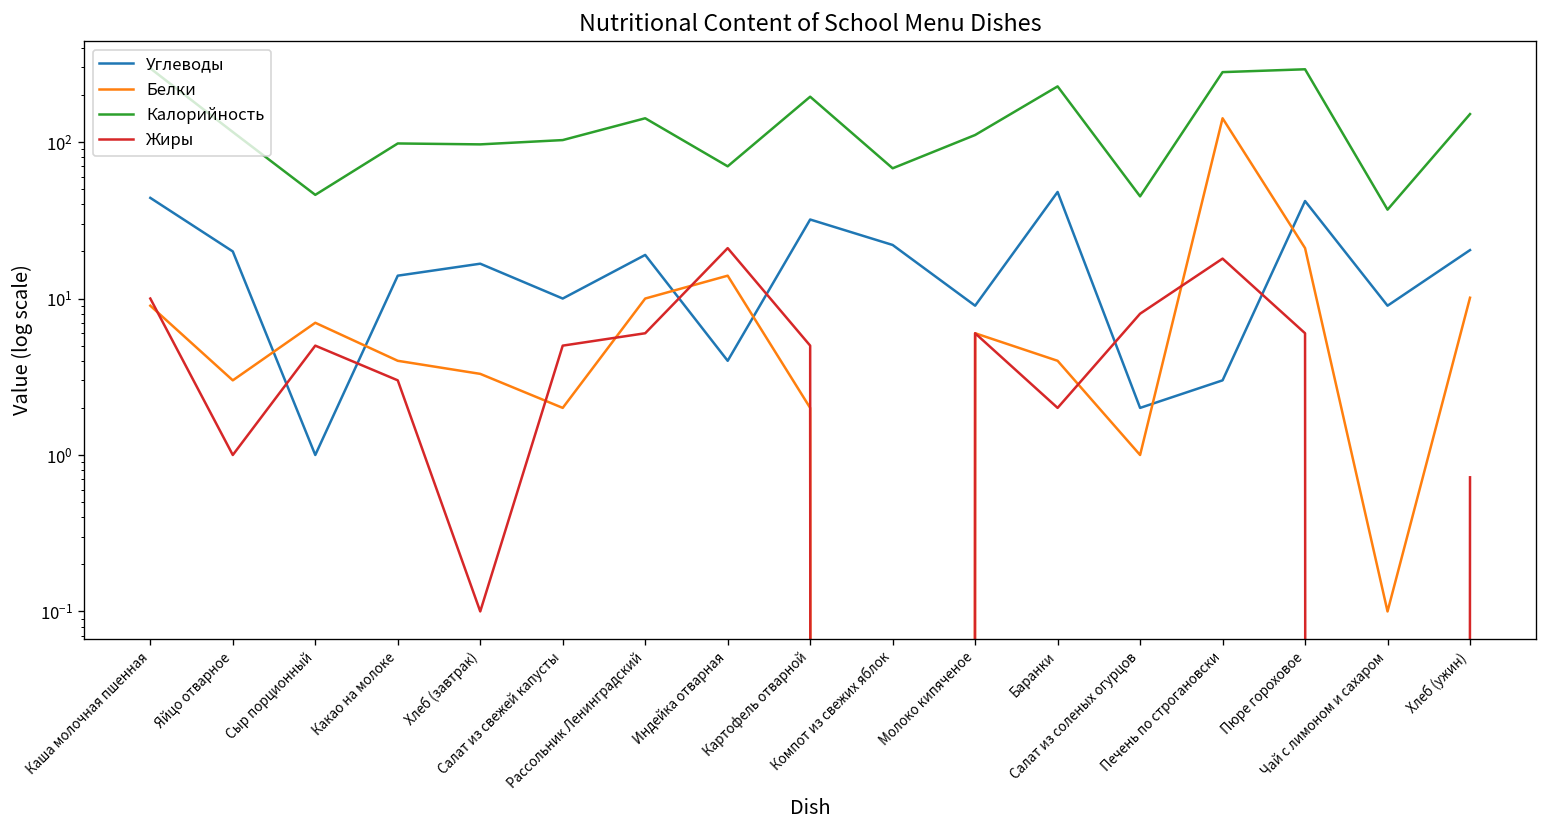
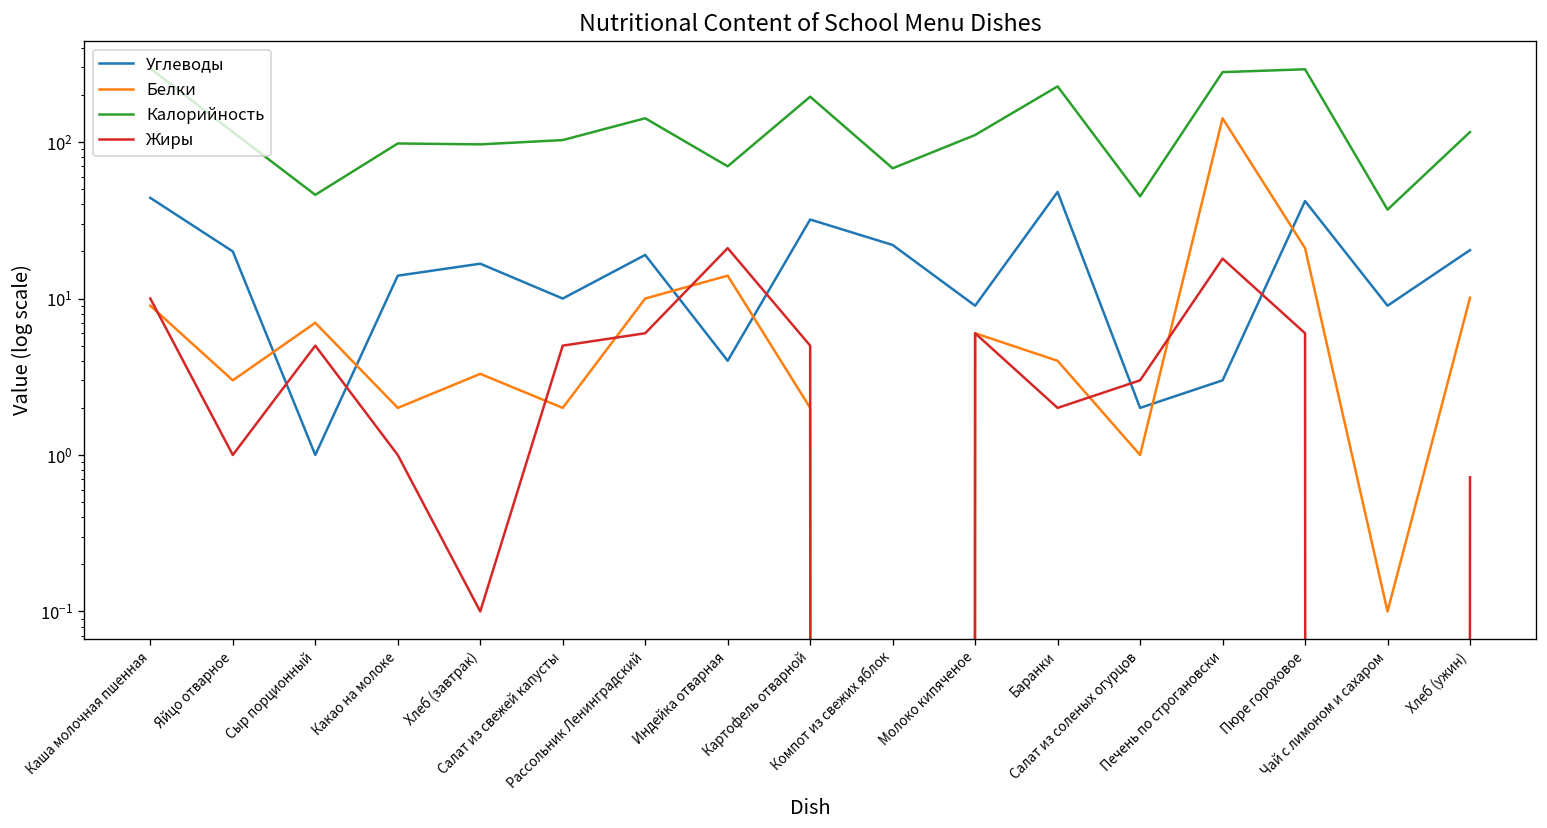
Белки, Какао на молоке: 4 -> 2
Жиры, Какао на молоке: 3 -> 1
Жиры, Салат из соленых огурцов: 8 -> 3
Калорийность, Хлеб (ужин): 150 -> 120
